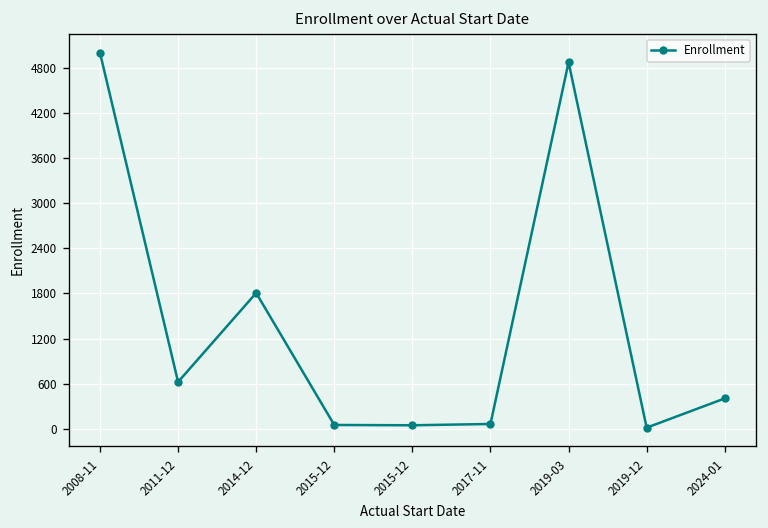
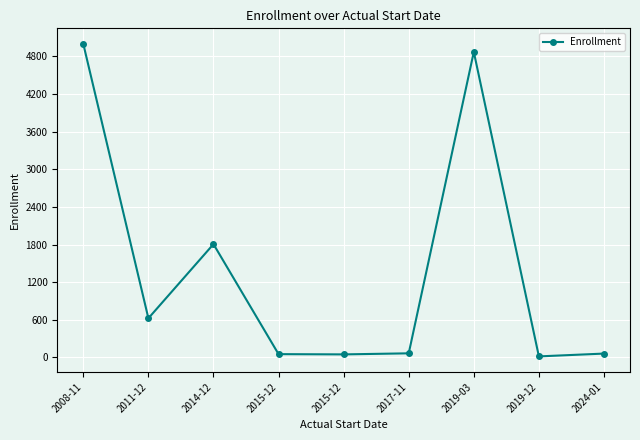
2024-01: 400 -> 100
